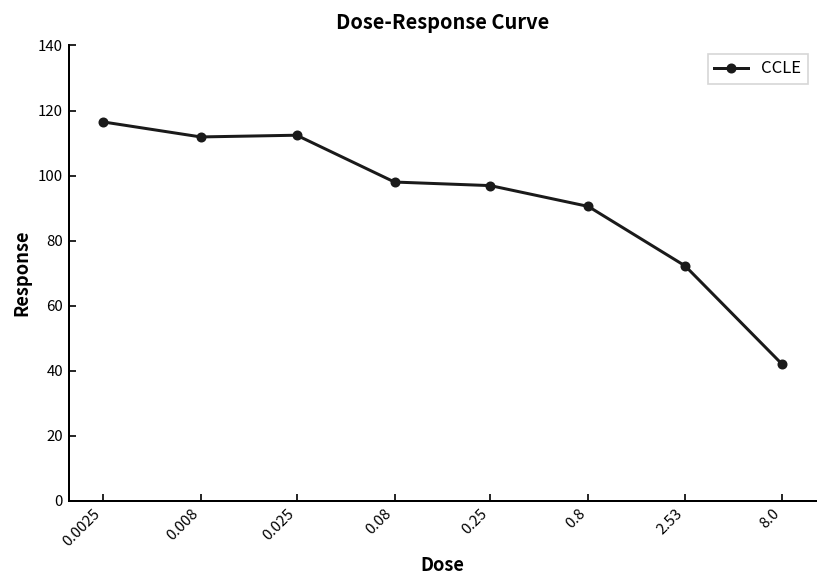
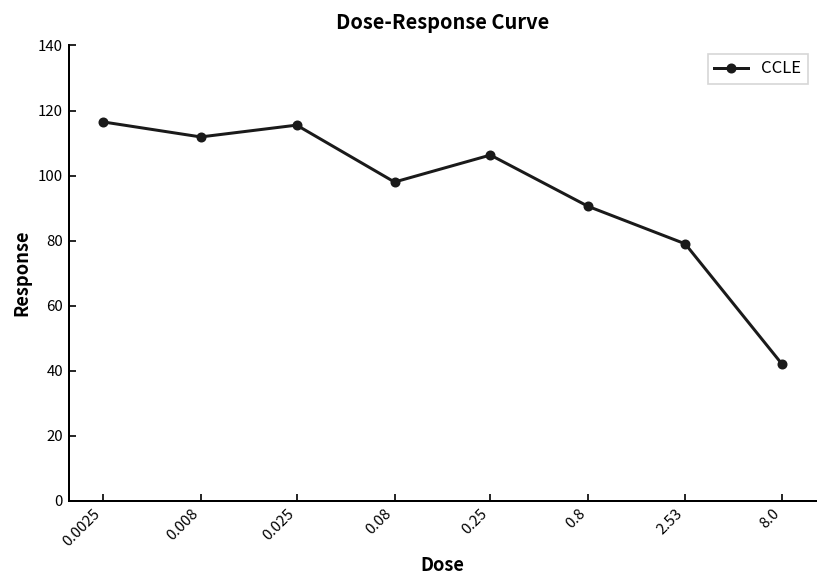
0.025: 112 -> 116
0.25: 97 -> 106
2.53: 72 -> 79
